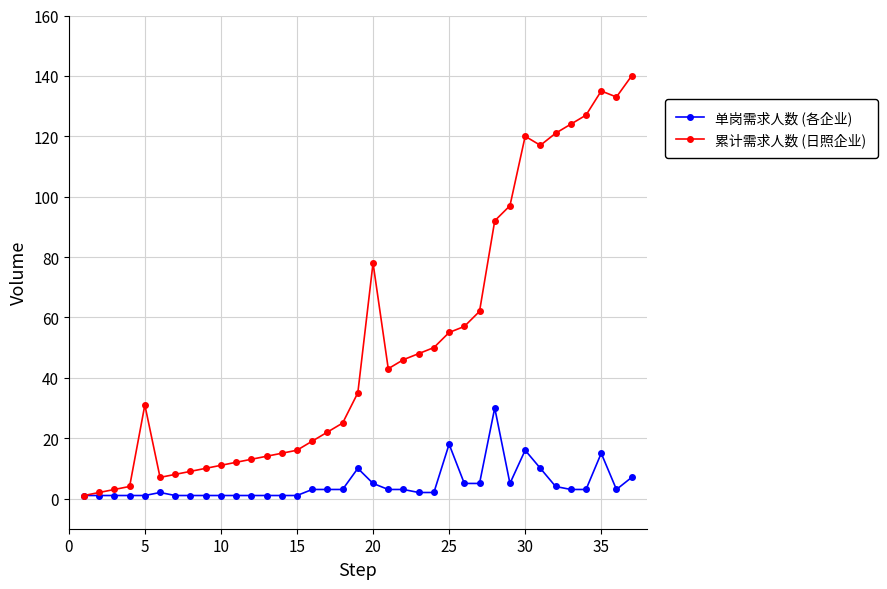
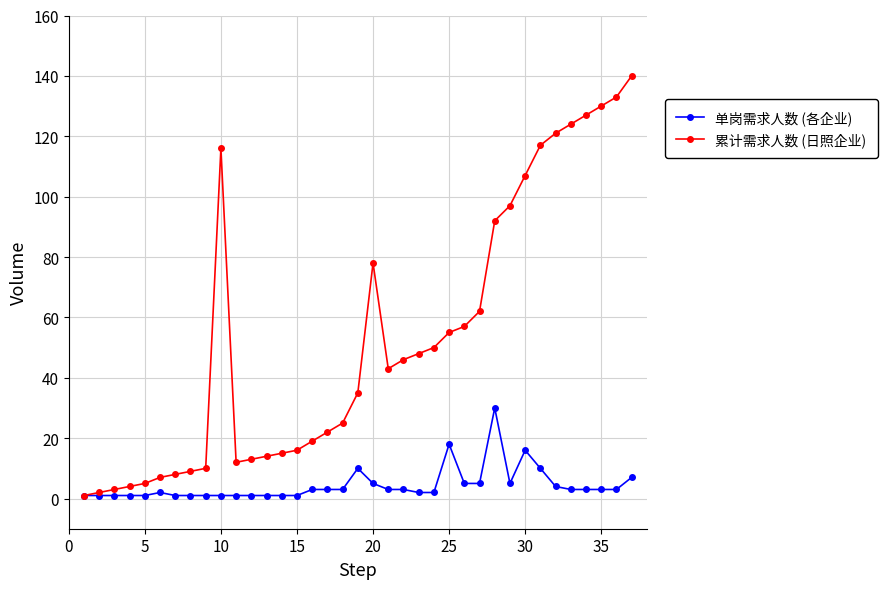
累计需求人数 (日照企业), 5: 31 -> 5
累计需求人数 (日照企业), 10: 11 -> 116
累计需求人数 (日照企业), 30: 120 -> 107
单岗需求人数 (各企业), 35: 15 -> 3
累计需求人数 (日照企业), 35: 135 -> 130
